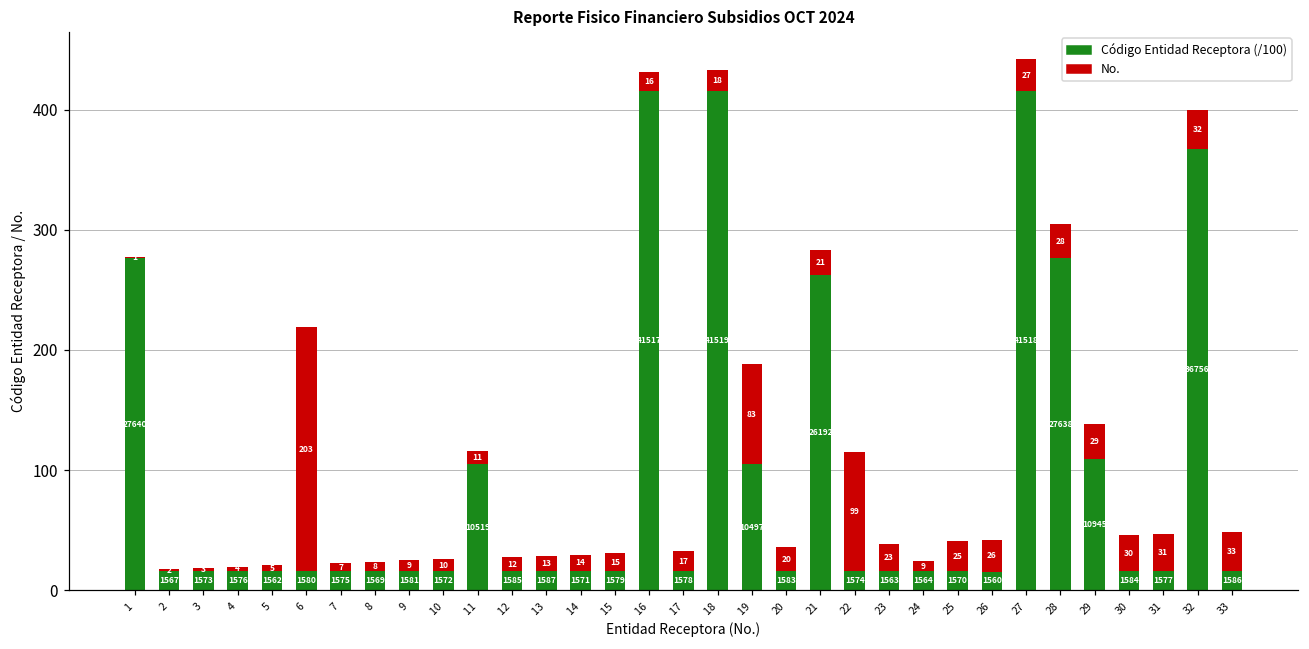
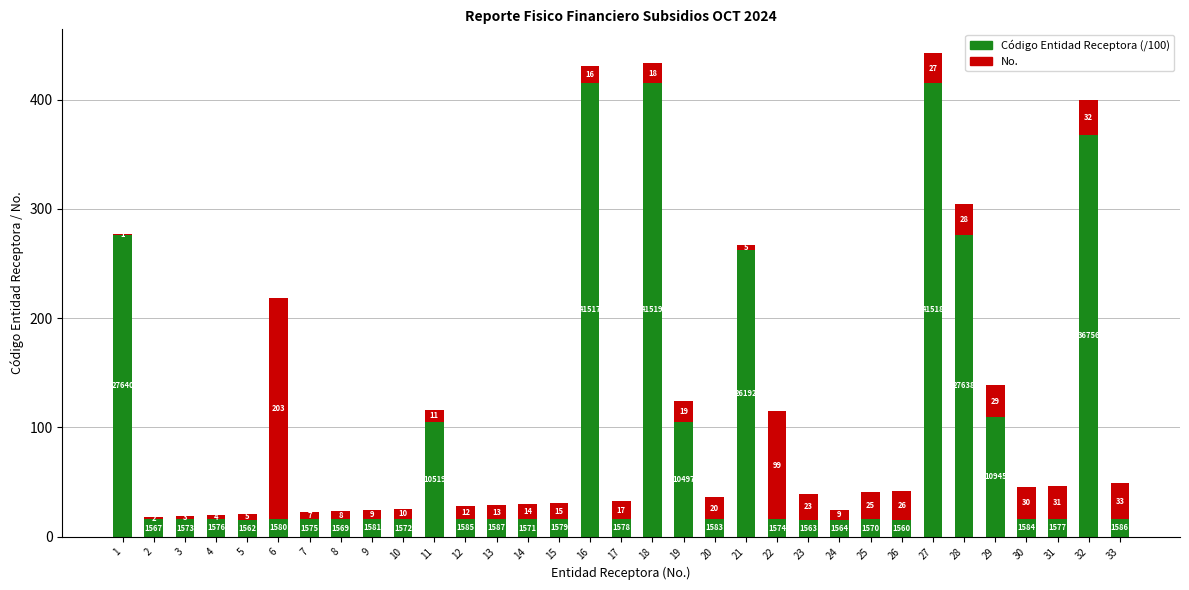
No., 19: 83 -> 19
No., 21: 21 -> 5
